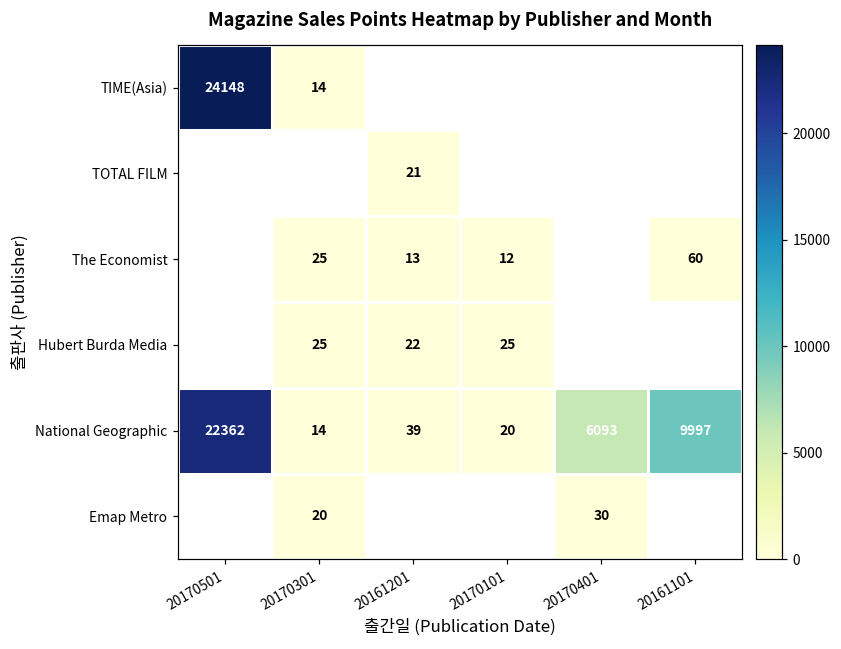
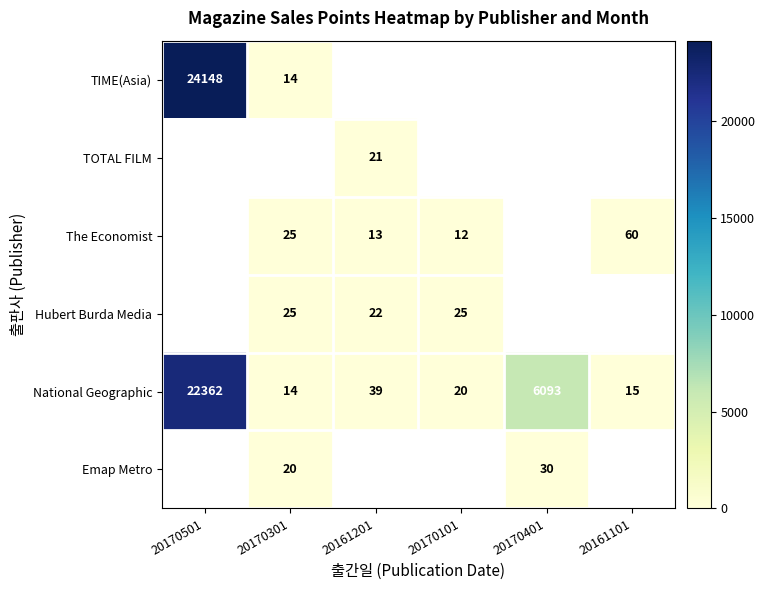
National Geographic, 20161101: 9997 -> 15
